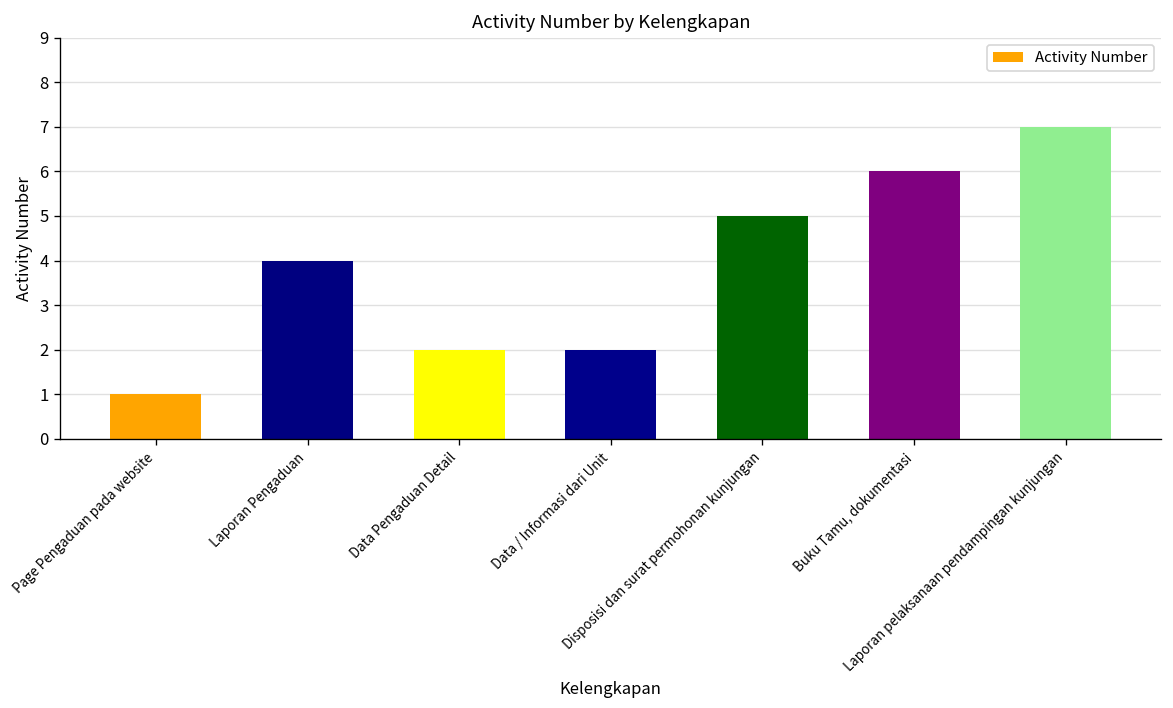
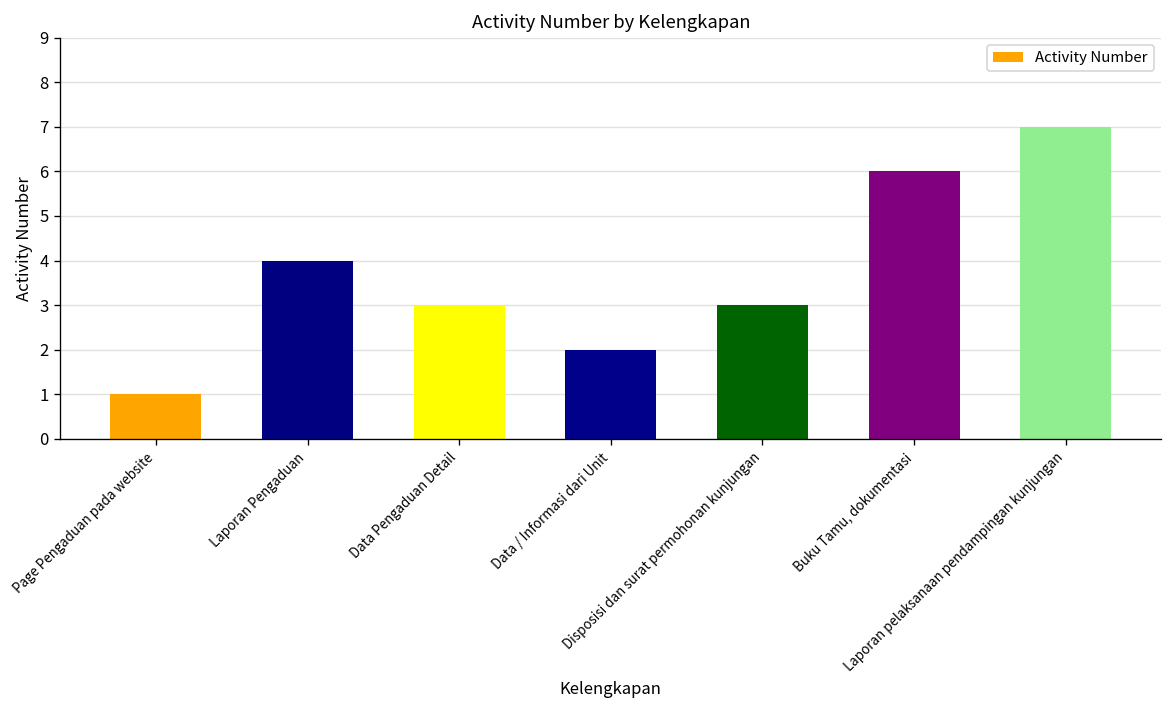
Data Pengaduan Detail: 2 -> 3
Disposisi dan surat permohonan kunjungan: 5 -> 3
